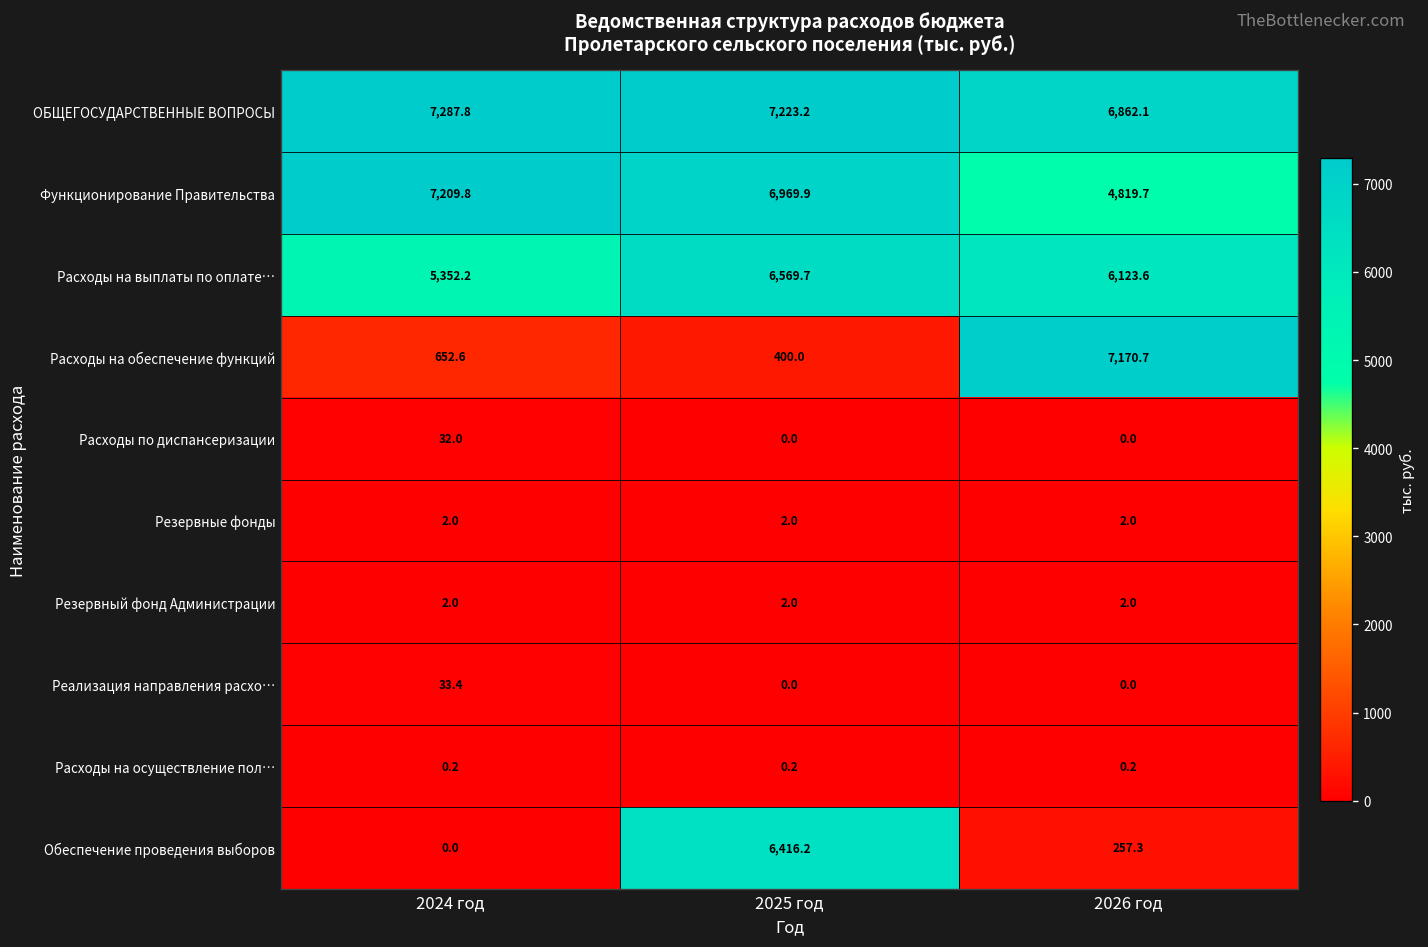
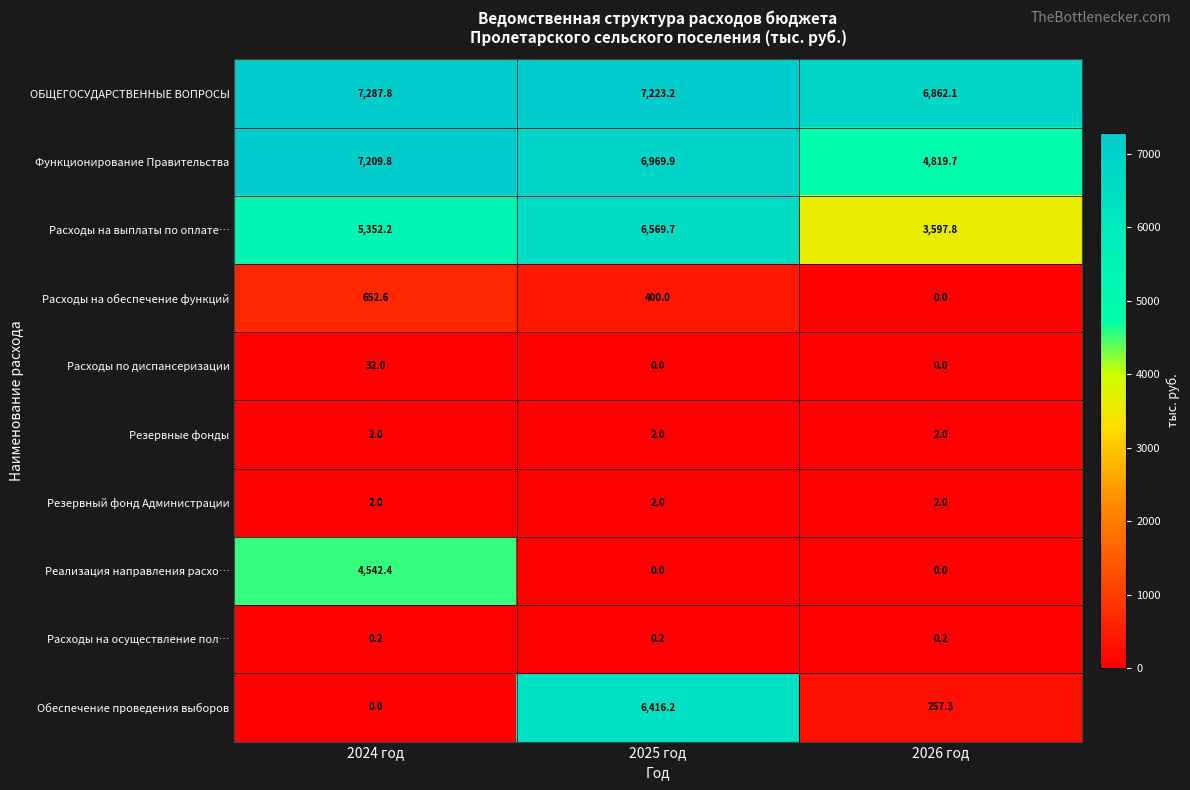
Расходы на выплаты по оплате…, 2026 год: 6,123.6 -> 3,597.8
Расходы на обеспечение функций, 2026 год: 7,170.7 -> 0.0
Реализация направления расхо…, 2024 год: 33.4 -> 4,542.4
